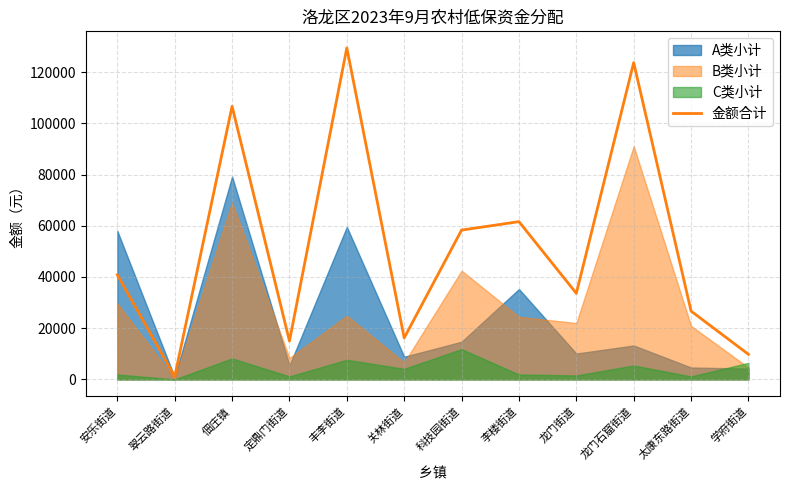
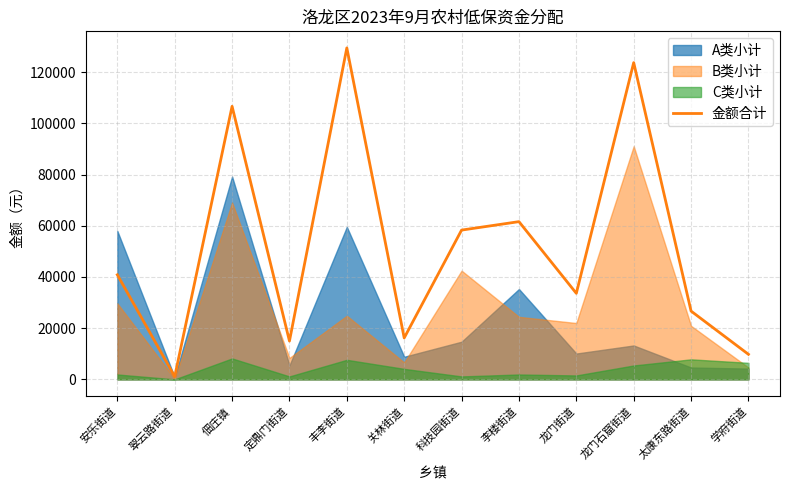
C类小计, 科技园街道: 12000 -> 1000
C类小计, 太康东路街道: 1000 -> 8000
